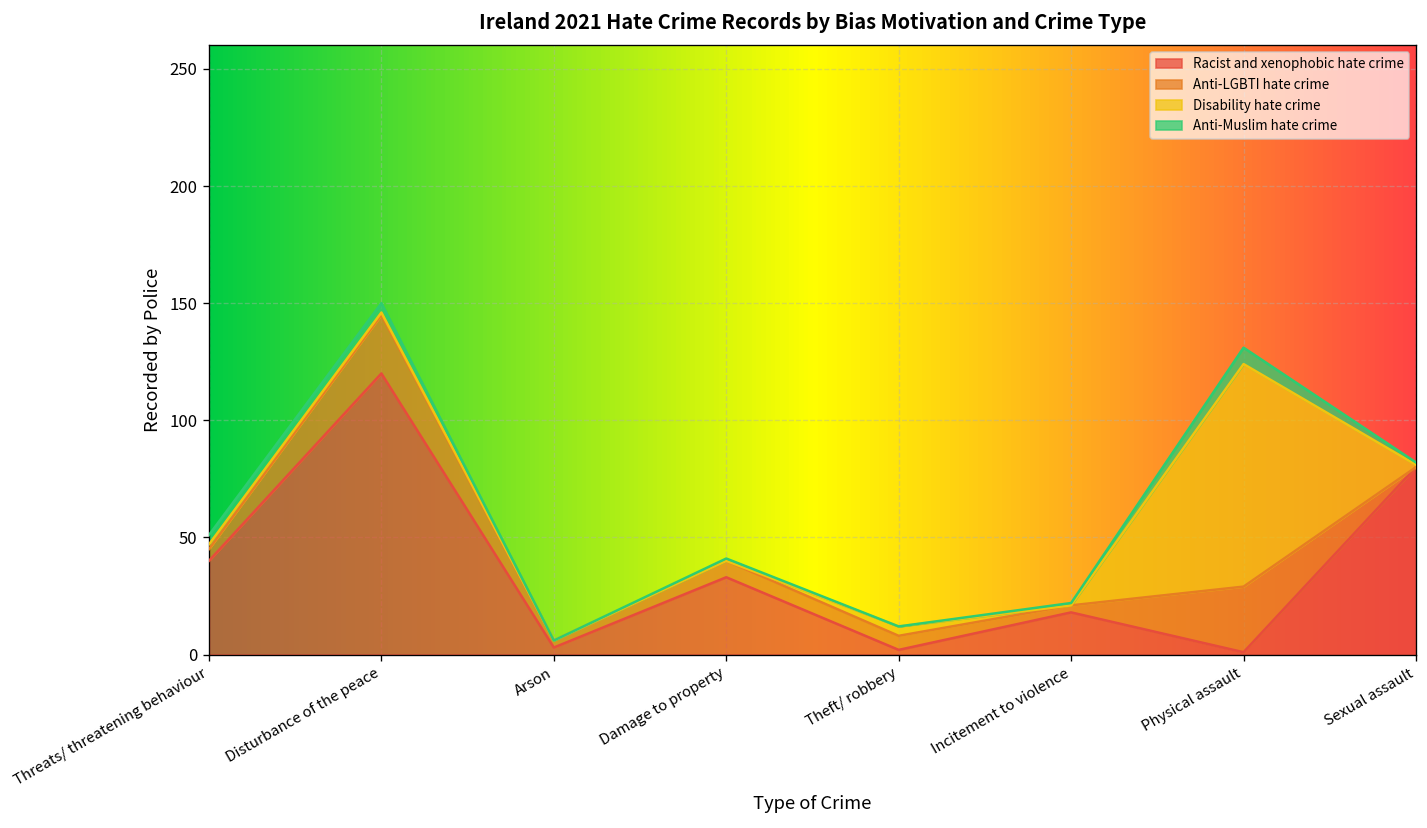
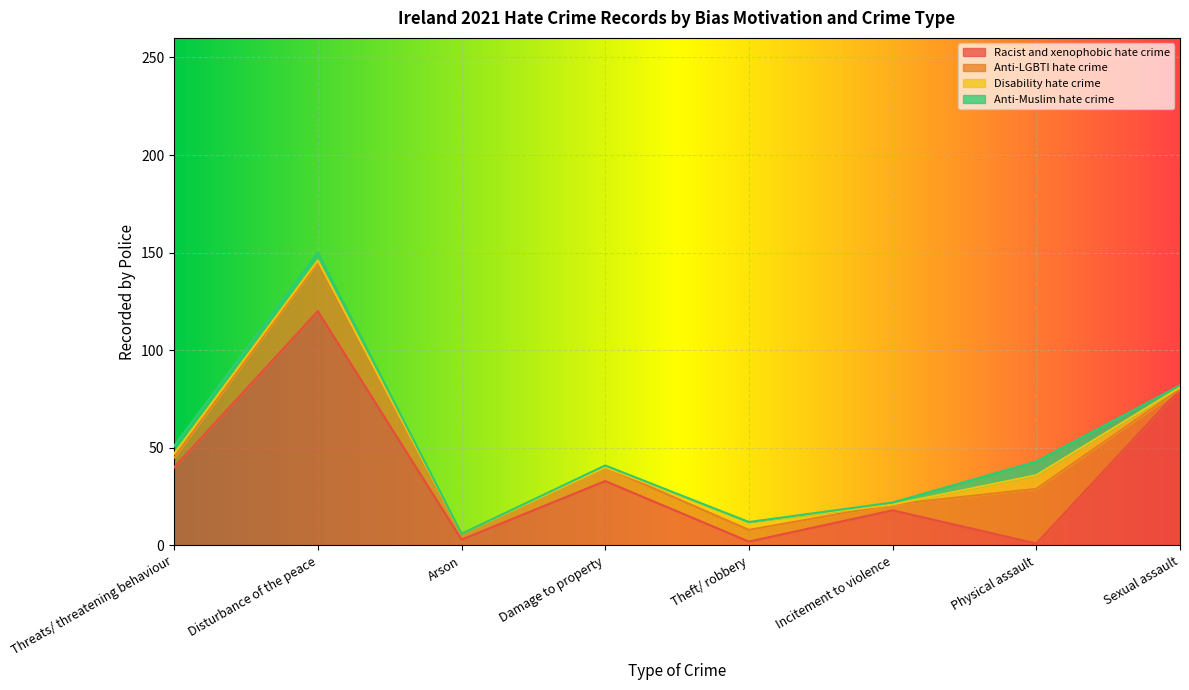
Disability hate crime, Physical assault: 95 -> 7
